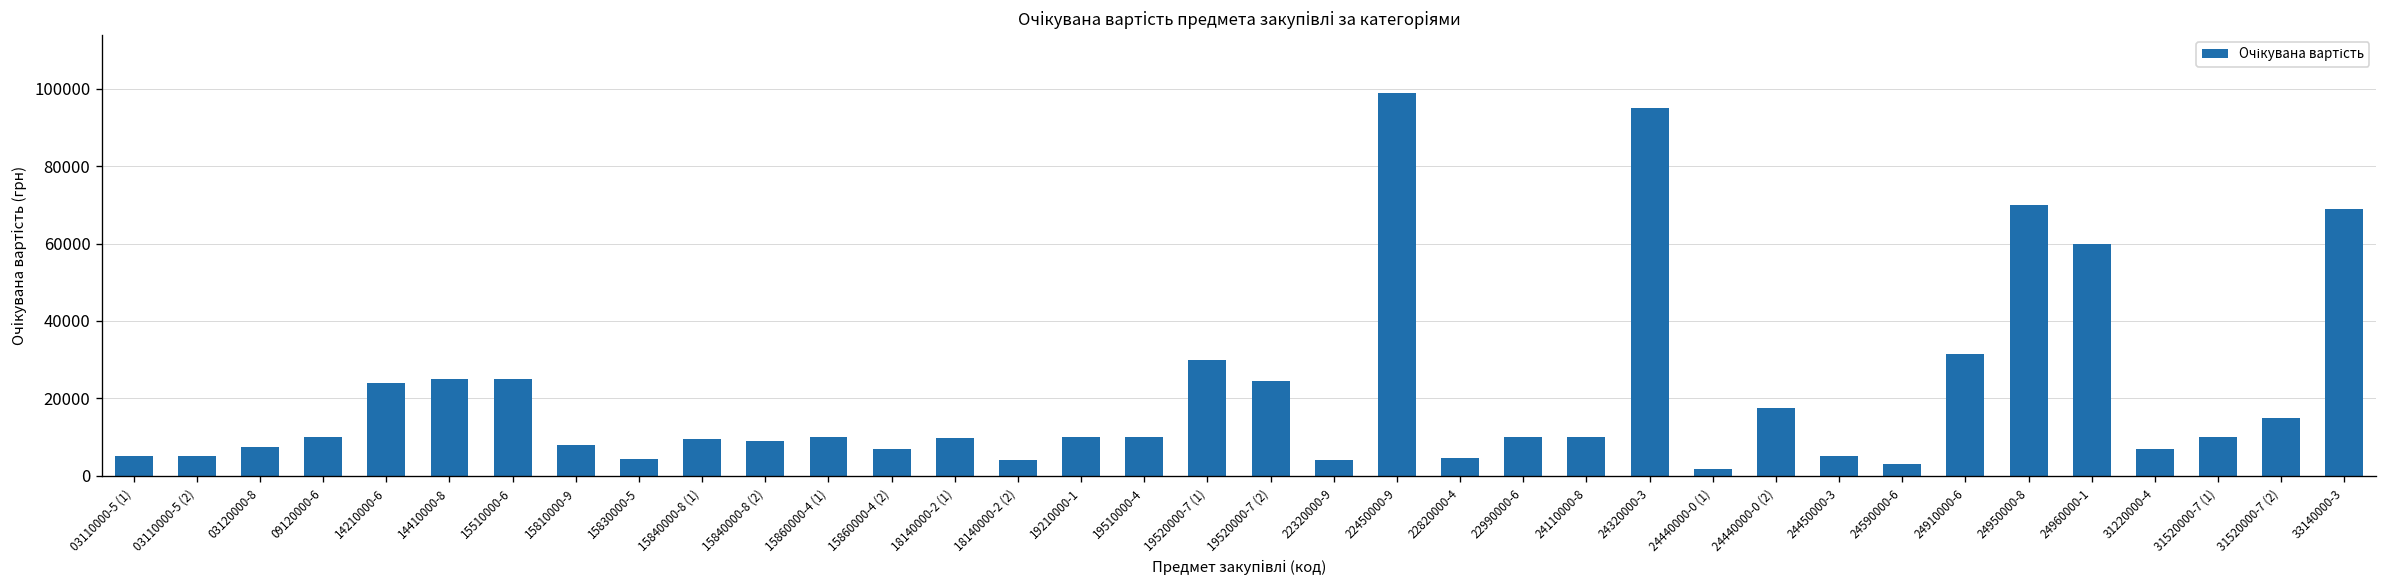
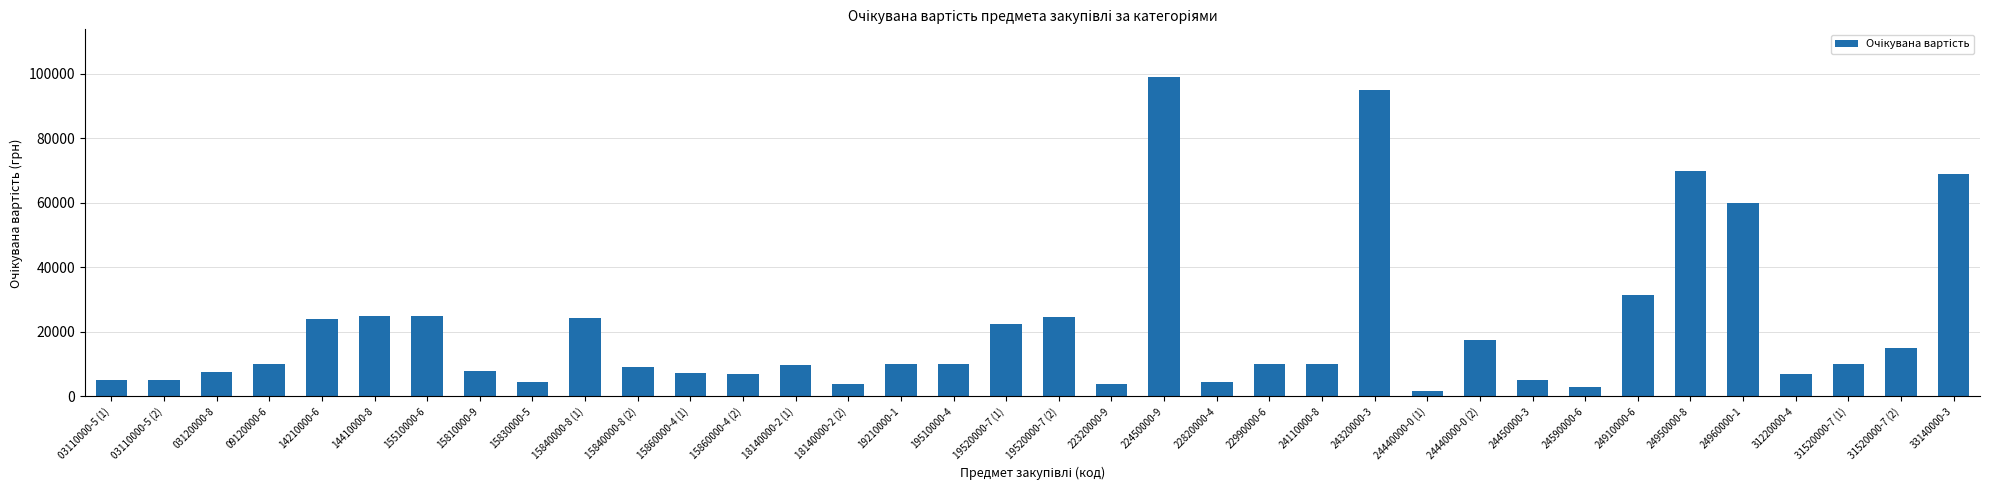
15840000-8 (1): 10000 -> 24000
15860000-4 (1): 10000 -> 7000
19520000-7 (1): 30000 -> 22000
